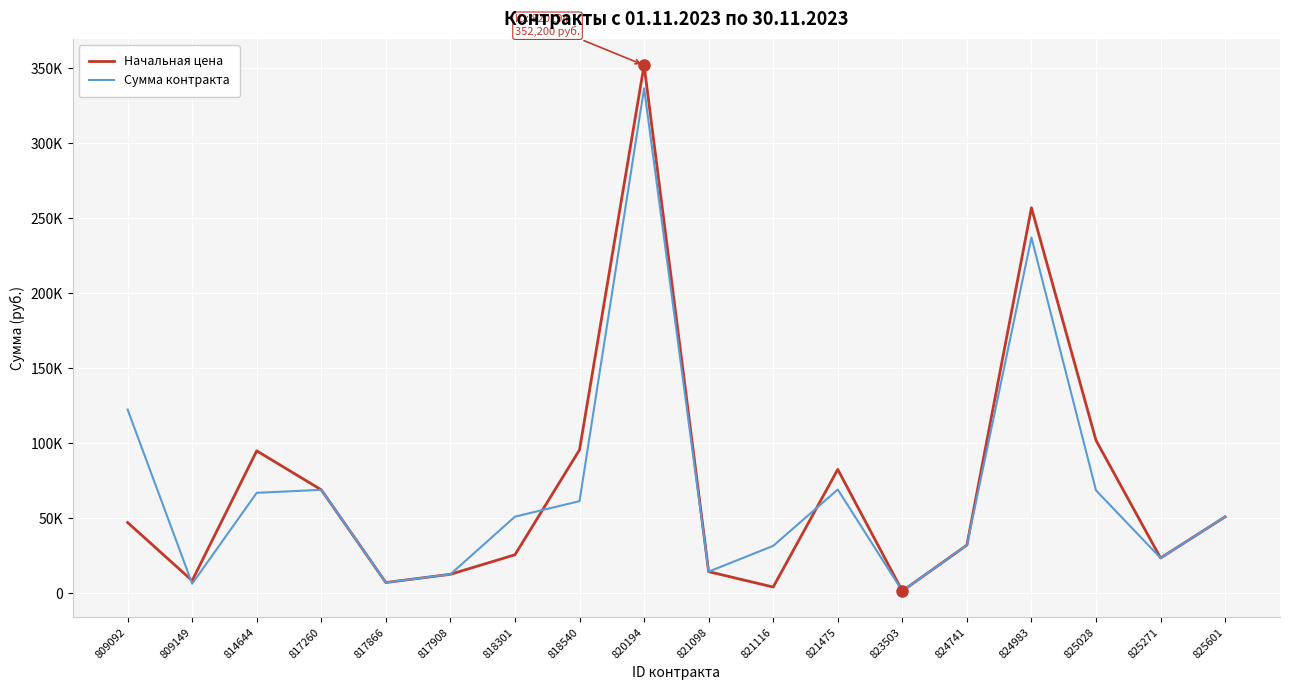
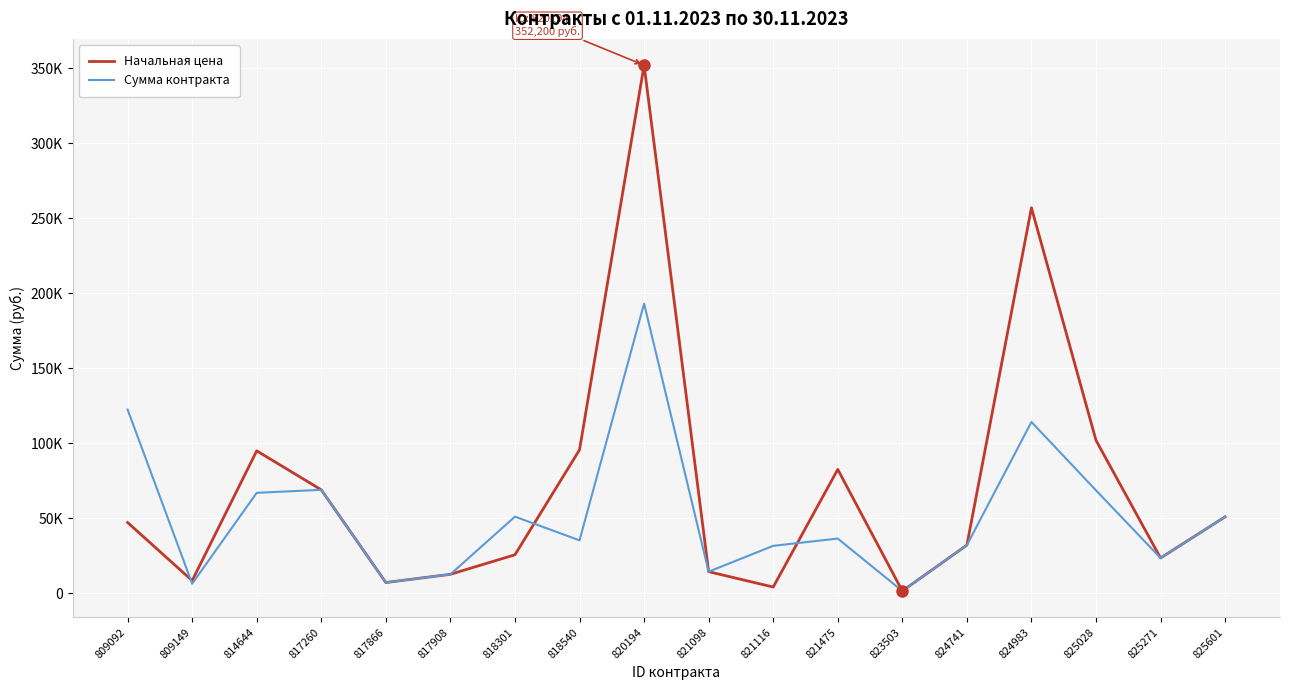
Сумма контракта, 818540: 61000 -> 35000
Сумма контракта, 820194: 337000 -> 193000
Сумма контракта, 821475: 69000 -> 36000
Сумма контракта, 824983: 237000 -> 114000
